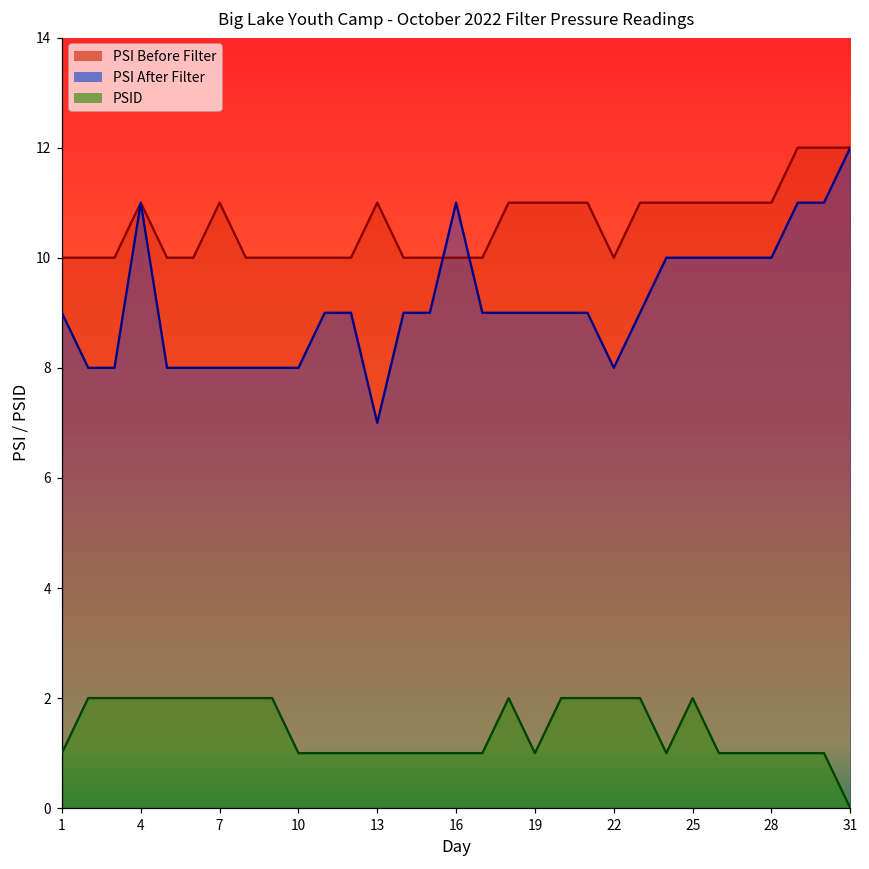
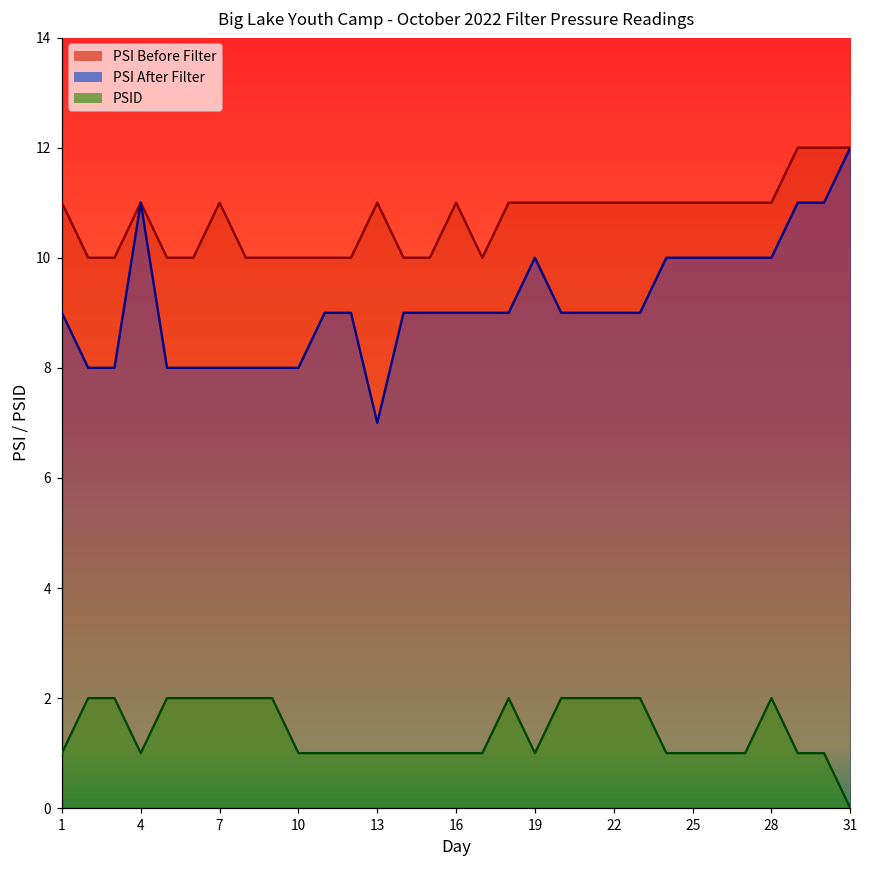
PSI Before Filter, 1: 10 -> 11
PSID, 4: 2 -> 1
PSI Before Filter, 16: 10 -> 11
PSI After Filter, 16: 11 -> 9
PSI After Filter, 19: 9 -> 10
PSI Before Filter, 22: 10 -> 11
PSI After Filter, 22: 8 -> 9
PSID, 25: 2 -> 1
PSID, 28: 1 -> 2
